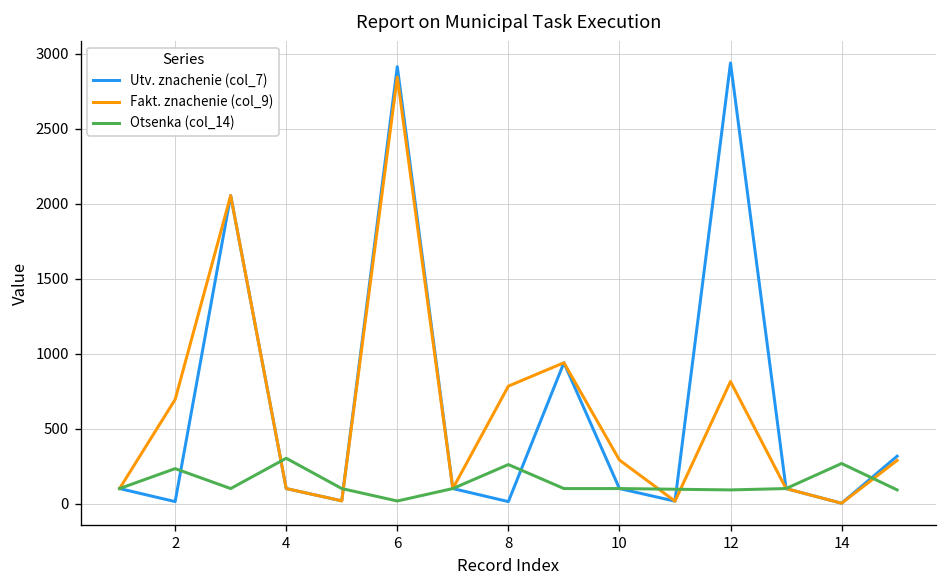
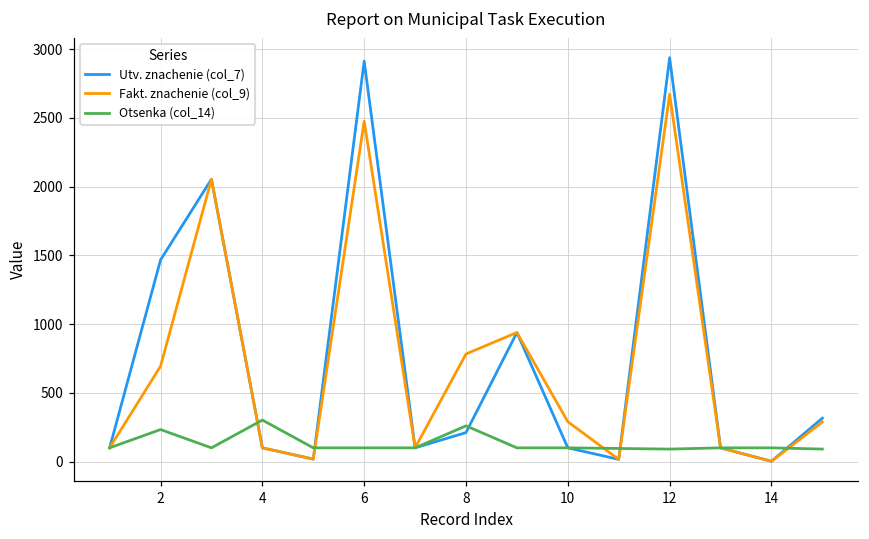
Utv. znachenie (col_7), 2: 10 -> 1470
Fakt. znachenie (col_9), 6: 2840 -> 2480
Otsenka (col_14), 6: 20 -> 100
Utv. znachenie (col_7), 8: 10 -> 210
Fakt. znachenie (col_9), 12: 810 -> 2670
Otsenka (col_14), 14: 270 -> 100
